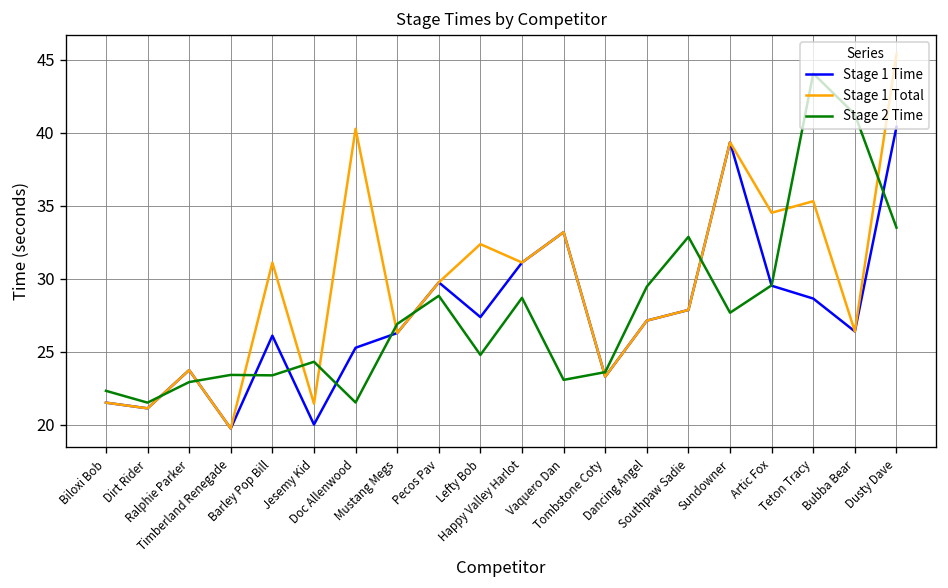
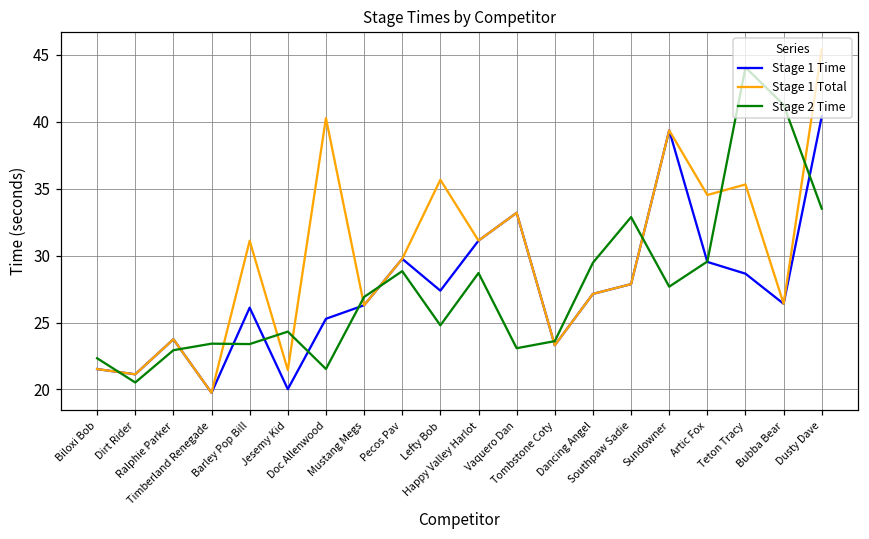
Stage 2 Time, Dirt Rider: 21.5 -> 20.5
Stage 1 Total, Lefty Bob: 32.4 -> 35.7
